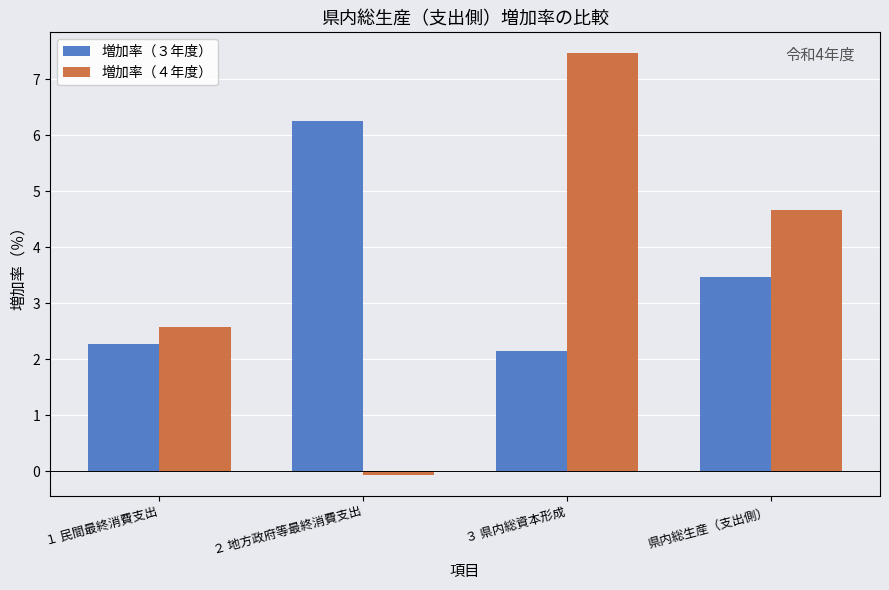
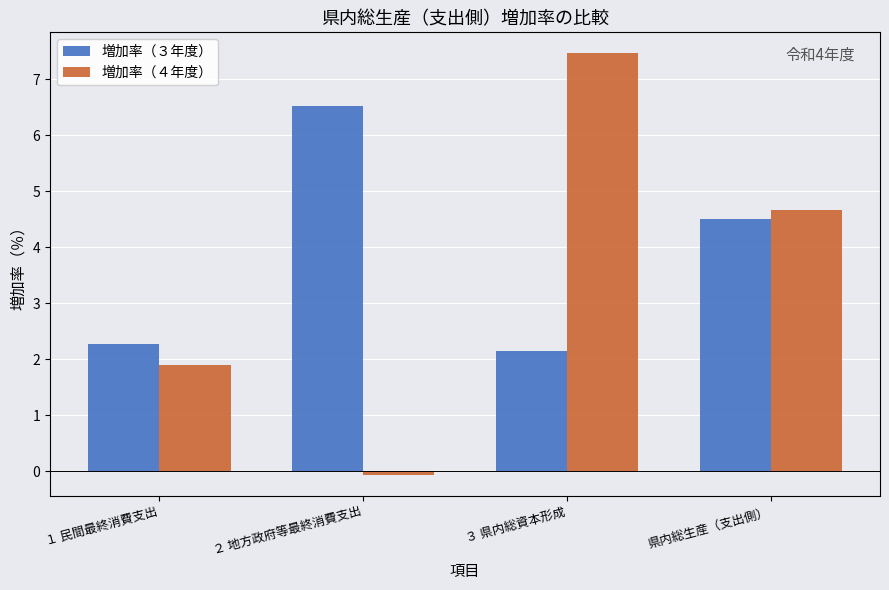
増加率（４年度）, １ 民間最終消費支出: 2.6 -> 1.9
増加率（３年度）, ２ 地方政府等最終消費支出: 6.3 -> 6.5
増加率（３年度）, 県内総生産（支出側）: 3.5 -> 4.5
